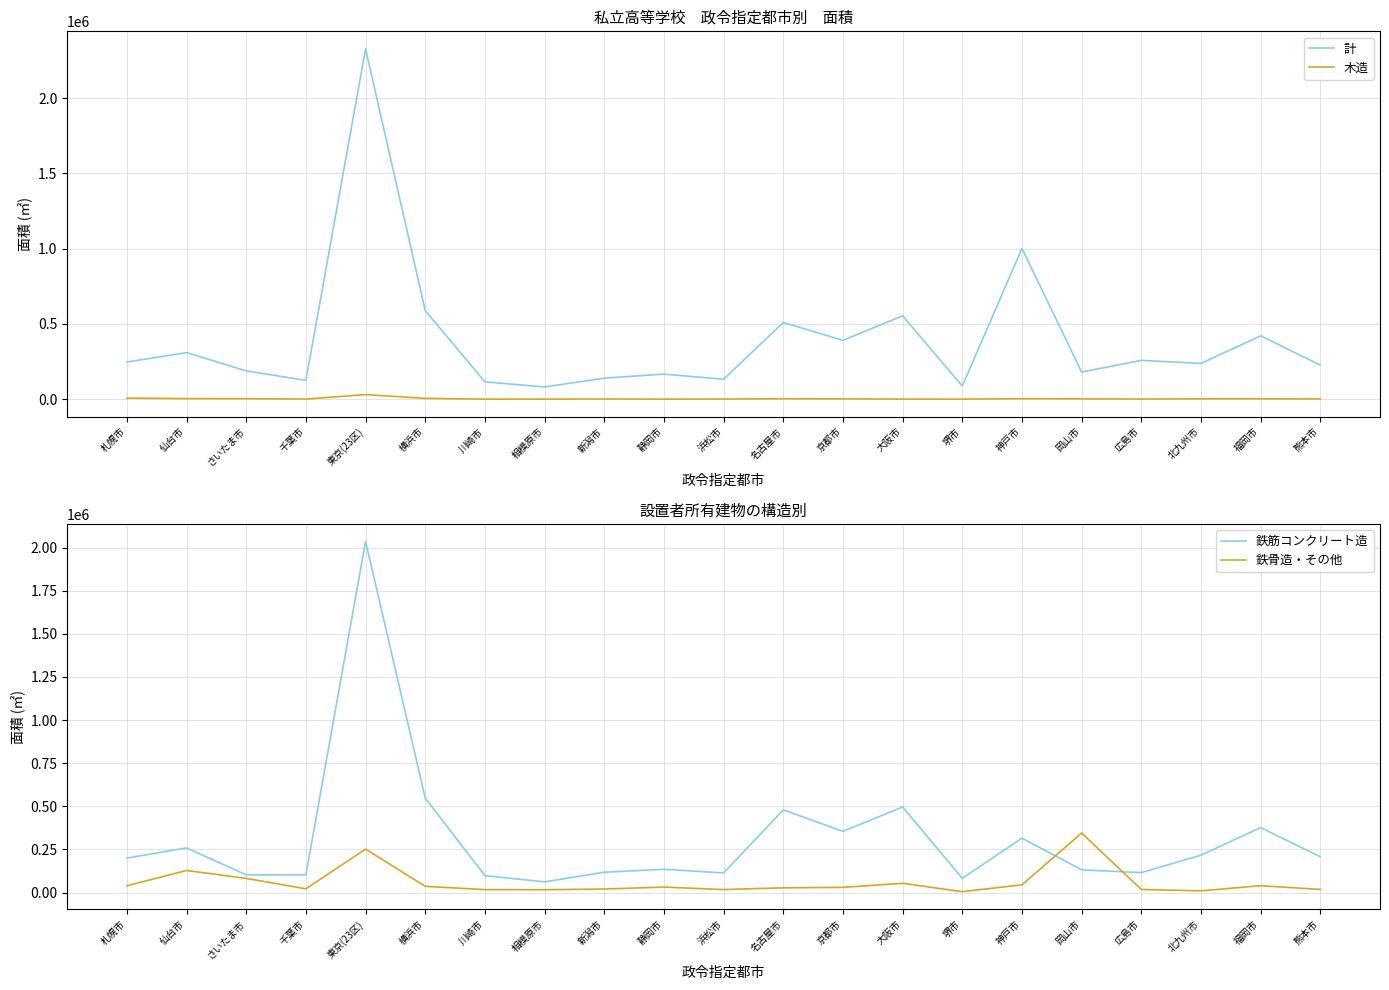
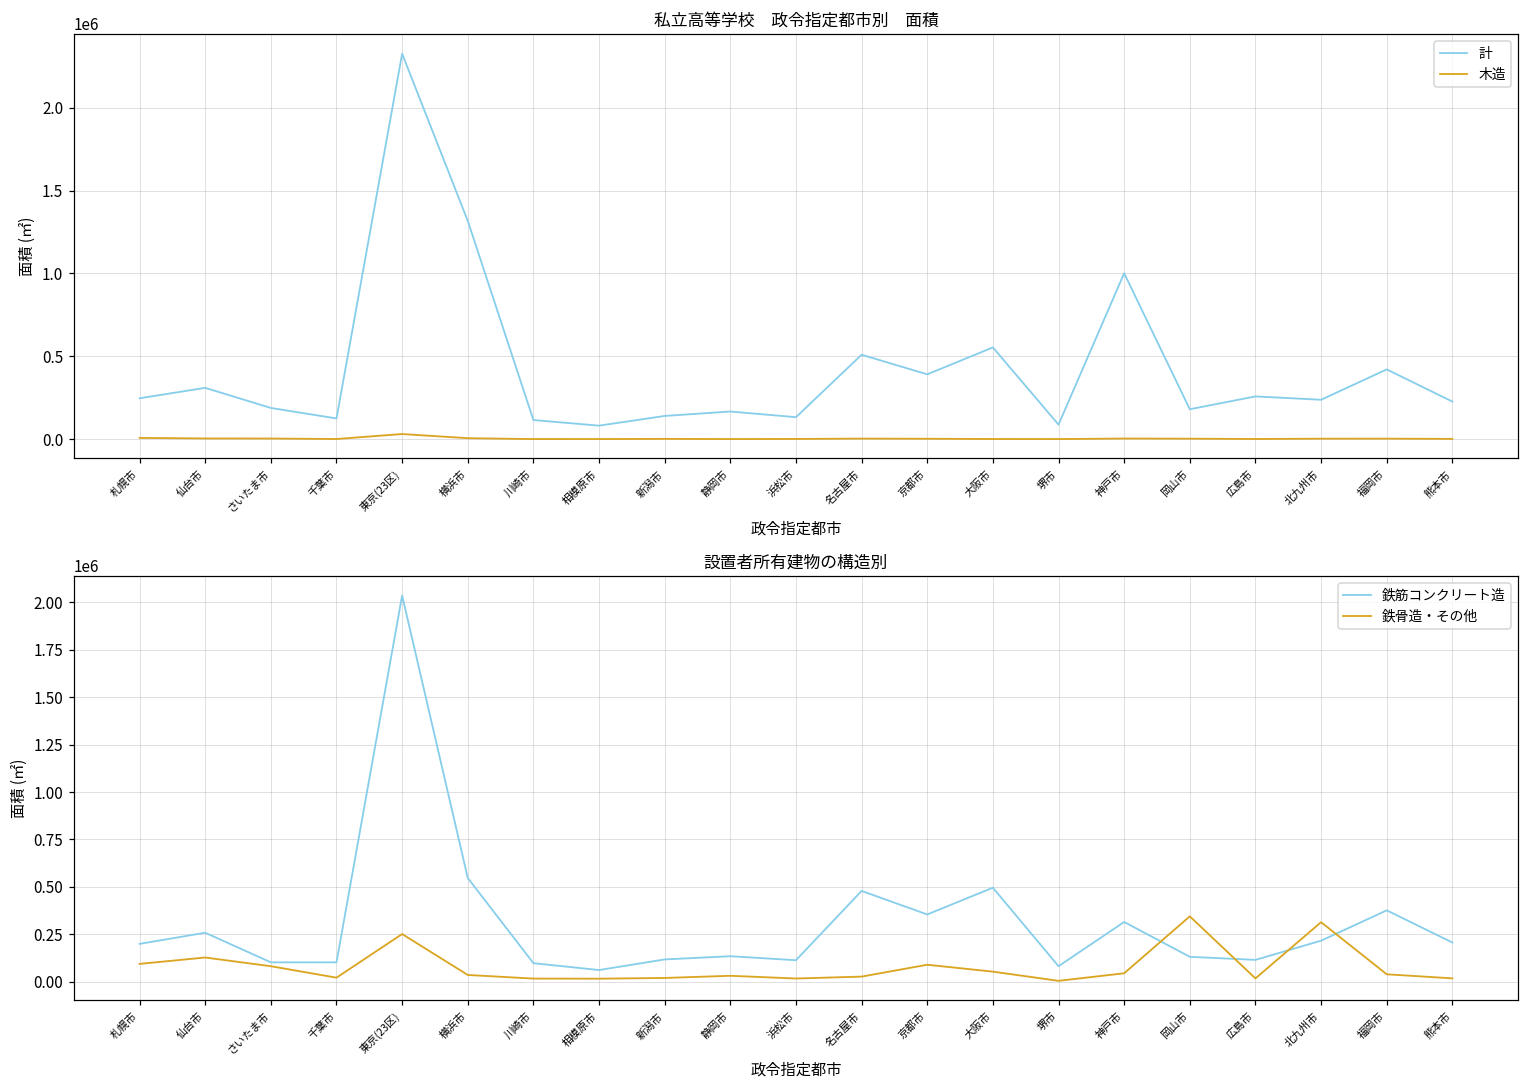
私立高等学校 政令指定都市別 面積, 計, 横浜市: 590000 -> 1320000
設置者所有建物の構造別, 鉄骨造・その他, 札幌市: 40000 -> 90000
設置者所有建物の構造別, 鉄骨造・その他, 京都市: 30000 -> 90000
設置者所有建物の構造別, 鉄骨造・その他, 北九州市: 10000 -> 310000
